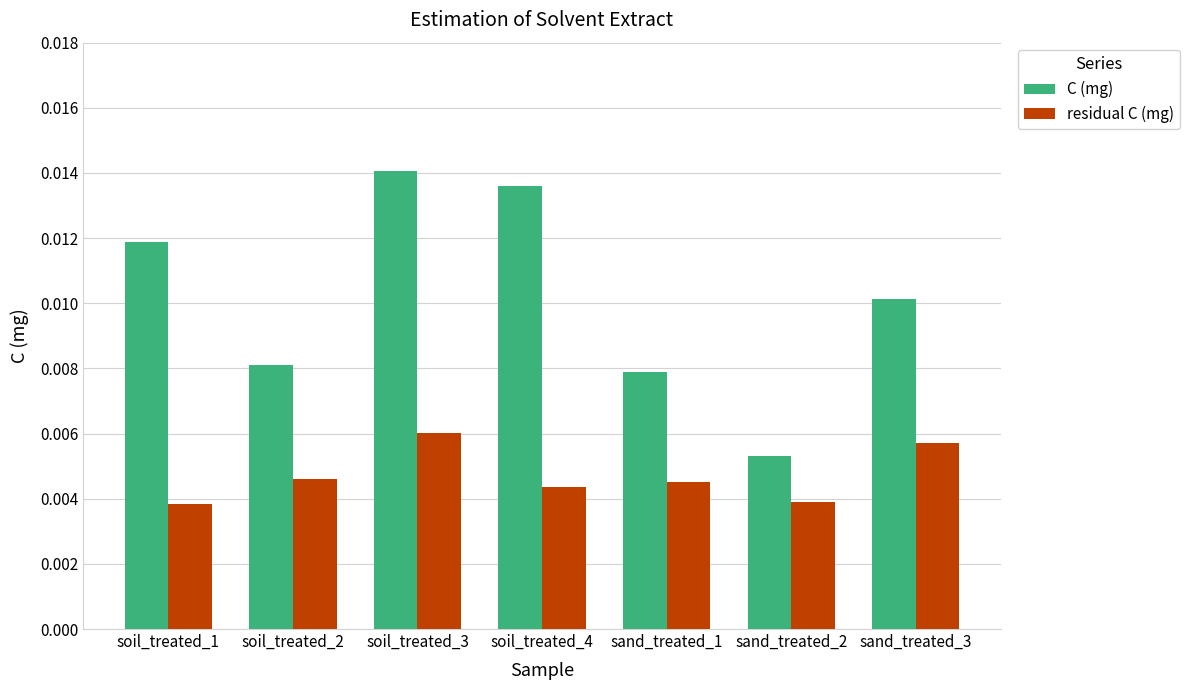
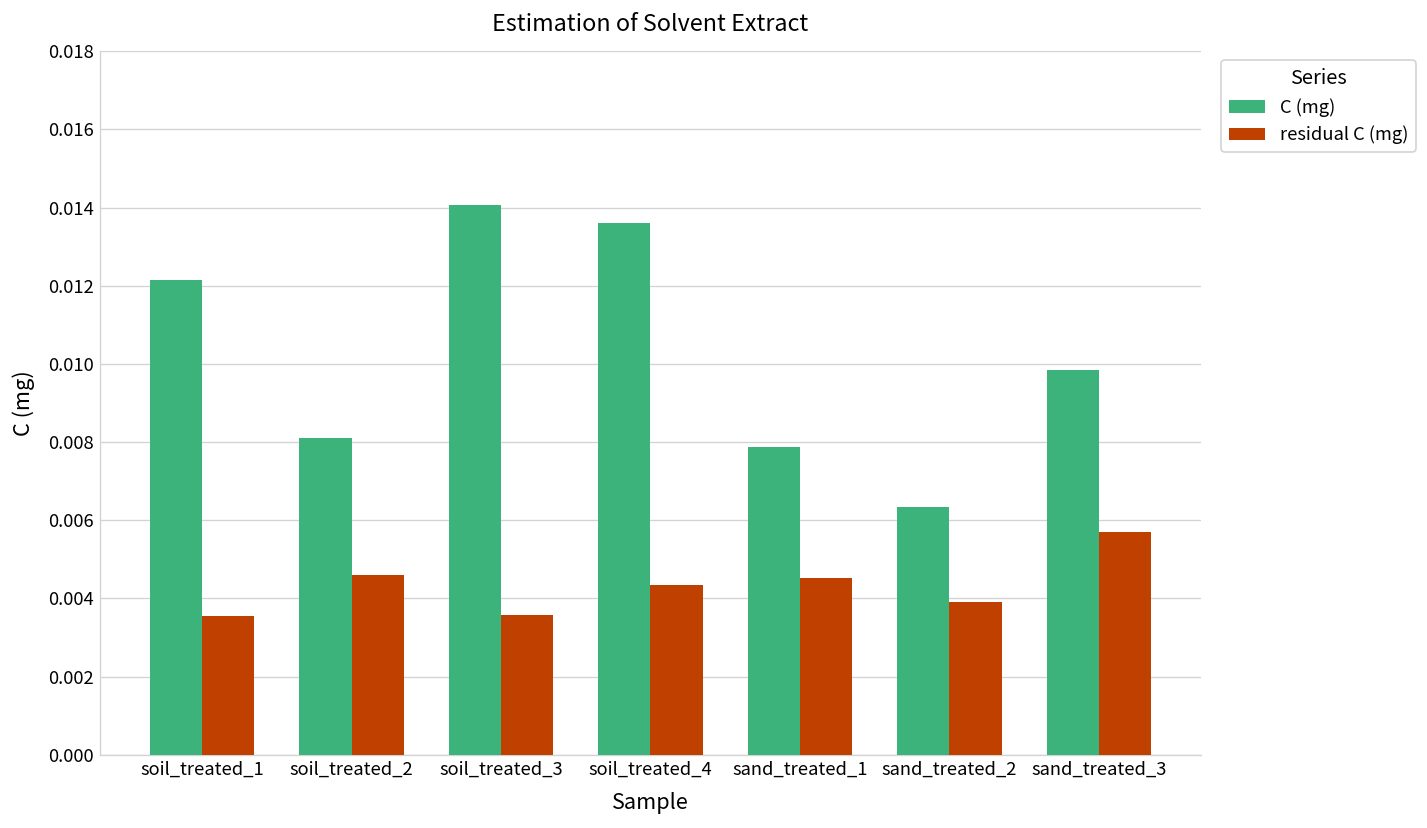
C (mg), soil_treated_1: 0.0119 -> 0.0121
residual C (mg), soil_treated_1: 0.0038 -> 0.0035
residual C (mg), soil_treated_3: 0.0060 -> 0.0036
C (mg), sand_treated_2: 0.0053 -> 0.0063
C (mg), sand_treated_3: 0.0101 -> 0.0098
